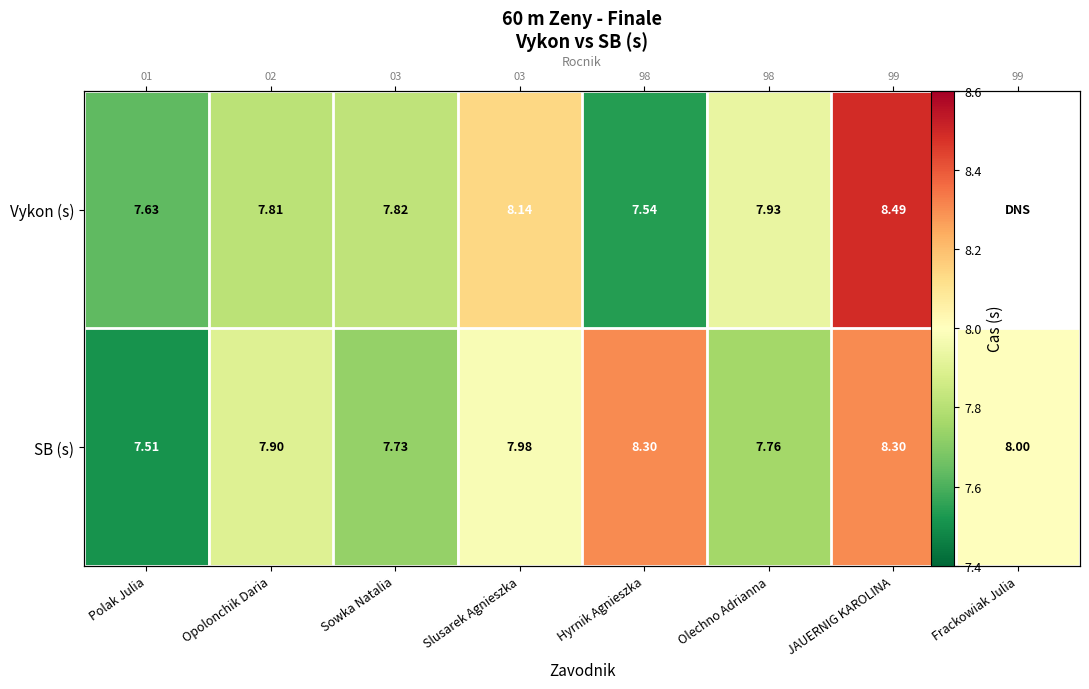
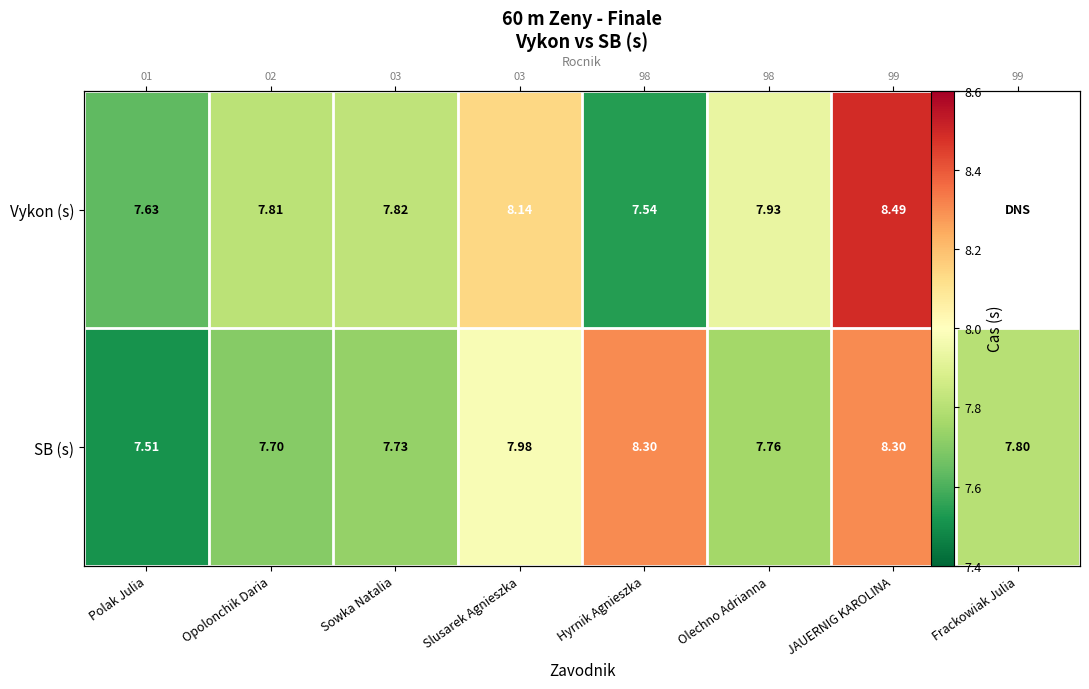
SB (s), Opolonchik Daria: 7.90 -> 7.70
SB (s), Frackowiak Julia: 8.00 -> 7.80
